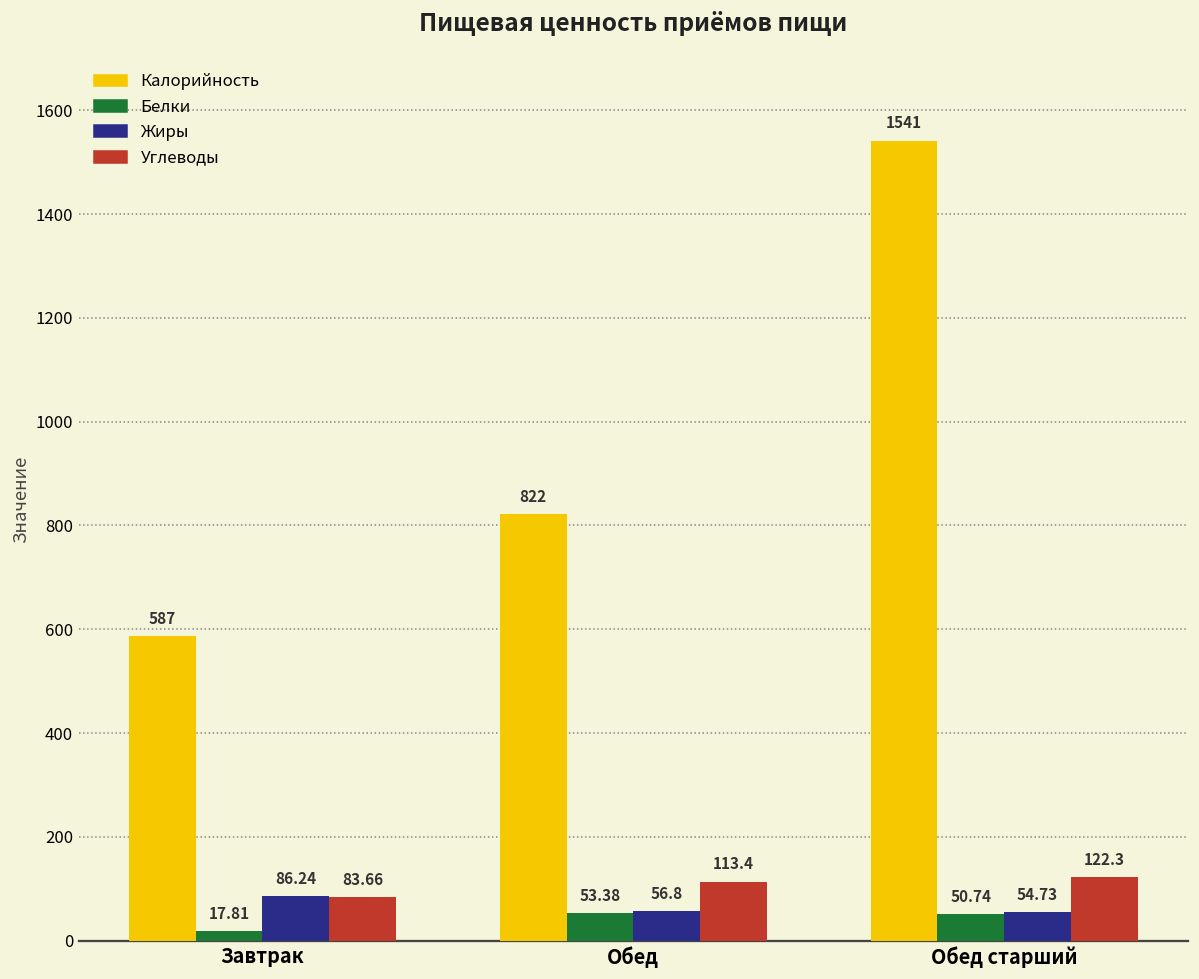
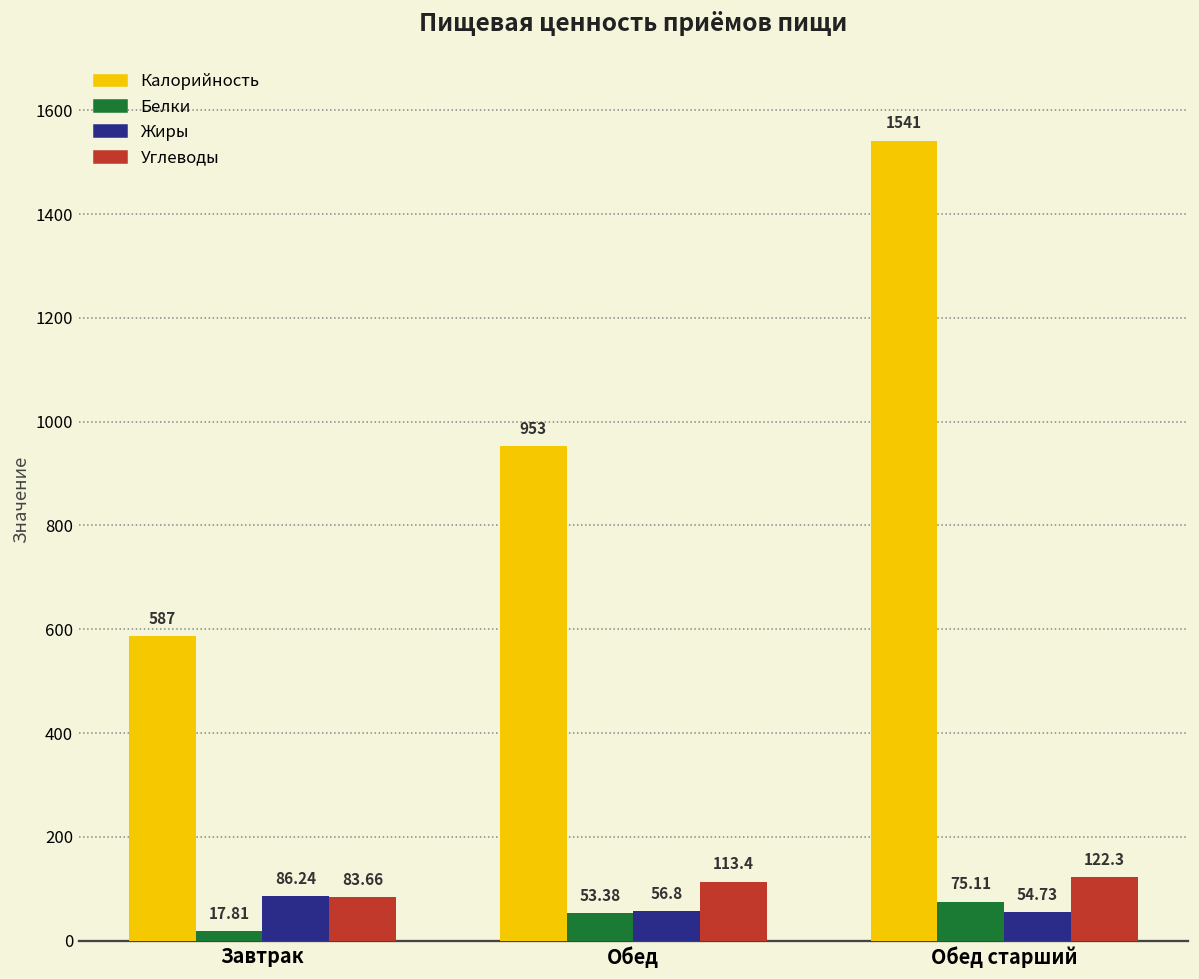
Калорийность, Обед: 822 -> 953
Белки, Обед старший: 50.74 -> 75.11
